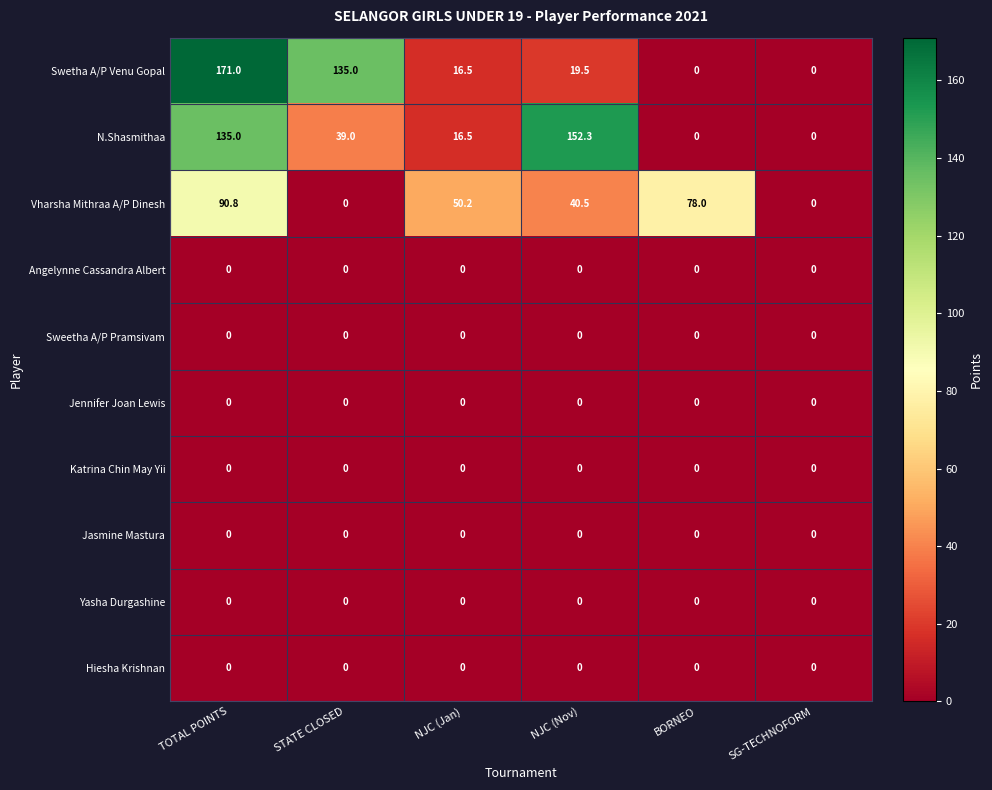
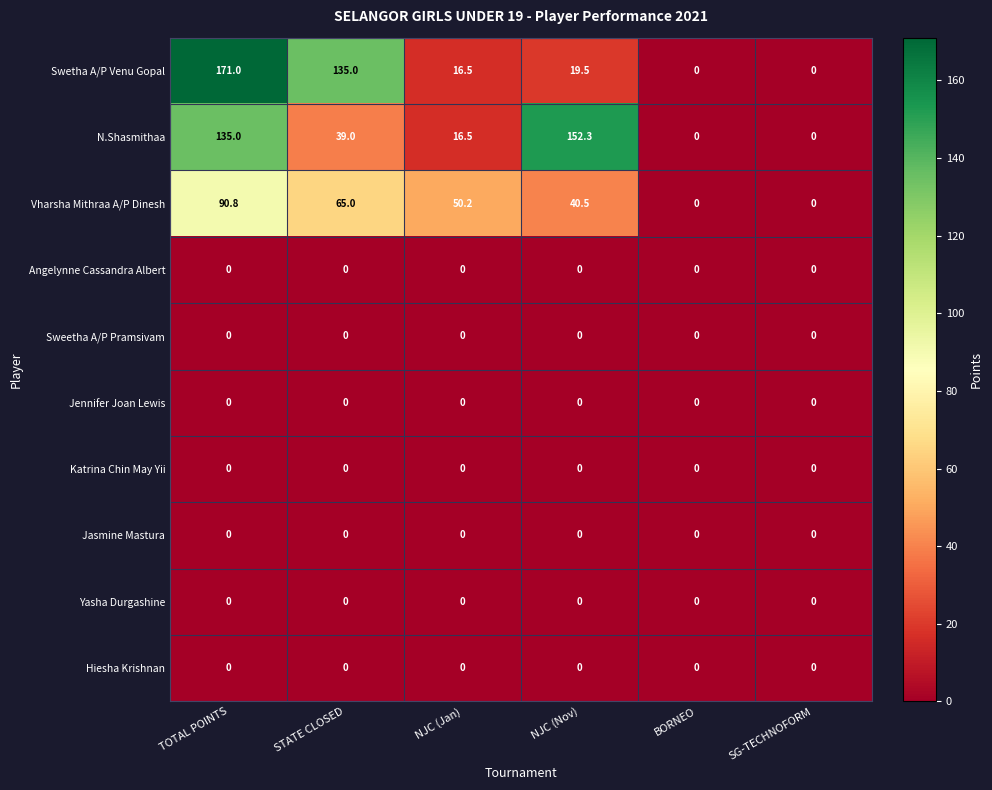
Vharsha Mithraa A/P Dinesh, STATE CLOSED: 0 -> 65.0
Vharsha Mithraa A/P Dinesh, BORNEO: 78.0 -> 0
